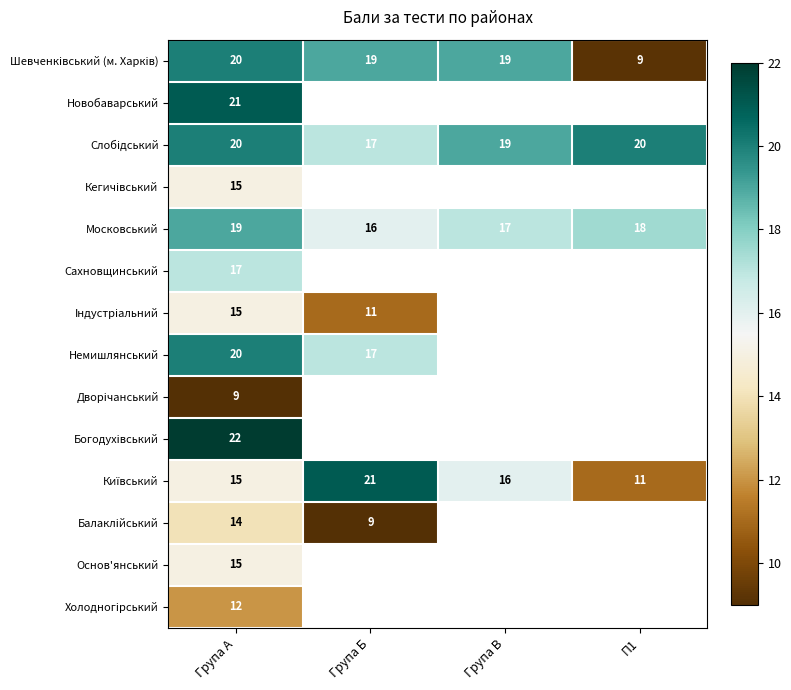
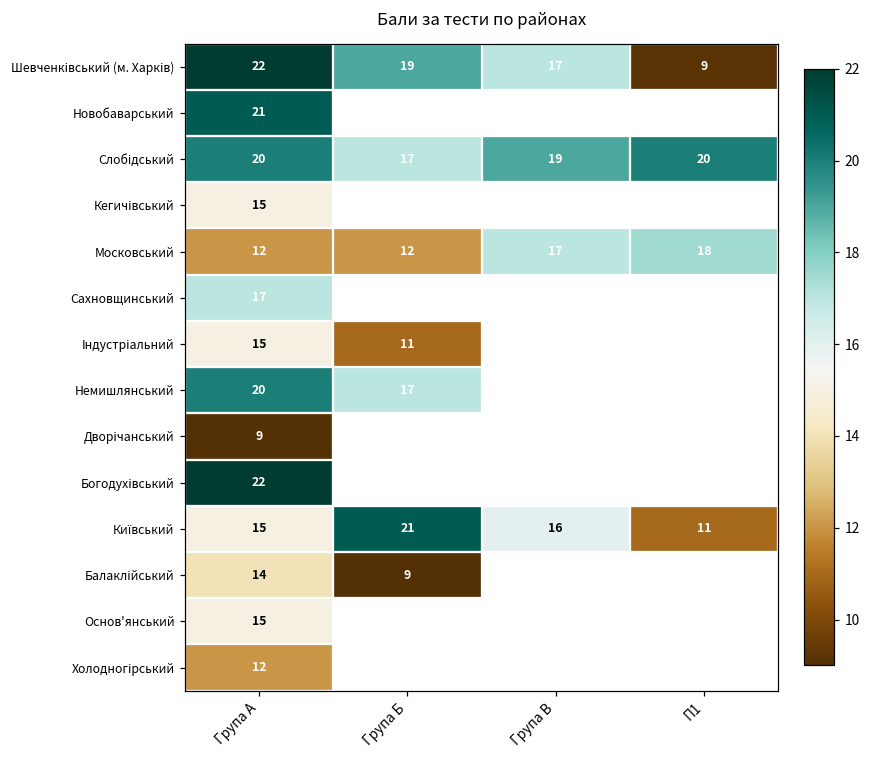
Шевченківський (м. Харків), Група А: 20 -> 22
Шевченківський (м. Харків), Група В: 19 -> 17
Московський, Група А: 19 -> 12
Московський, Група Б: 16 -> 12
